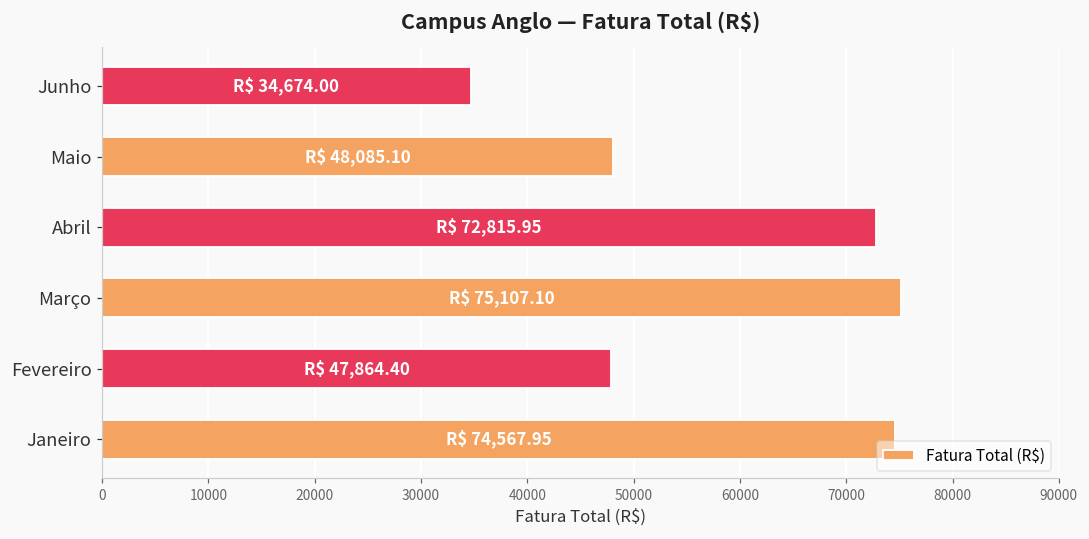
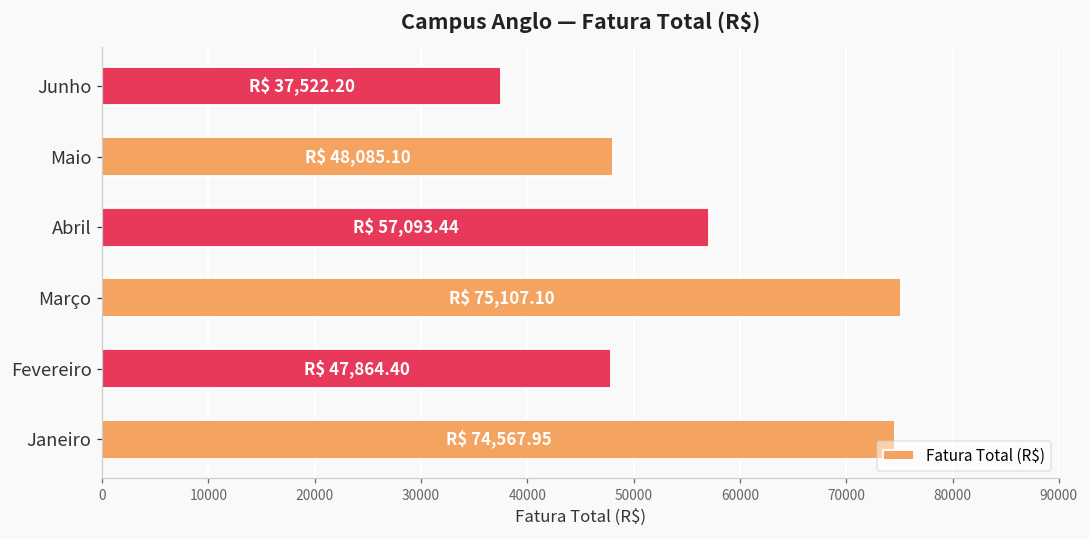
Junho: 34,674.00 -> 37,522.20
Abril: 72,815.95 -> 57,093.44
